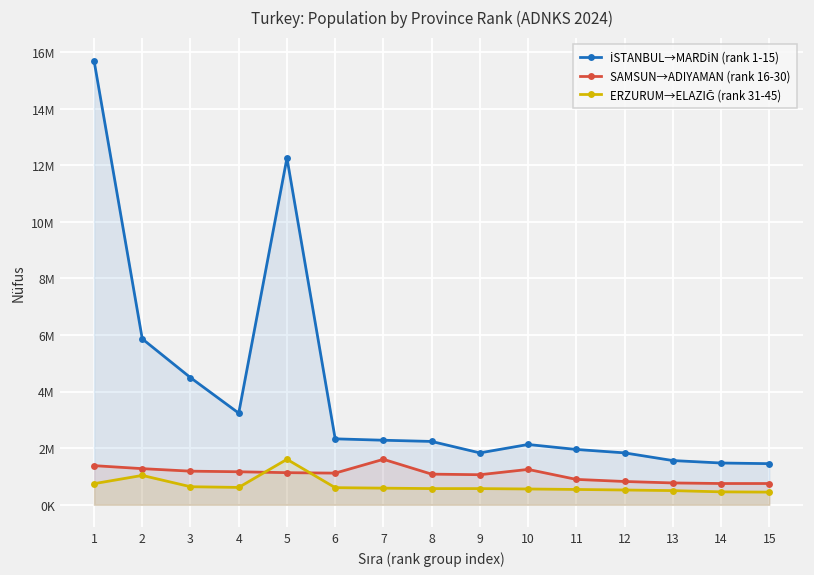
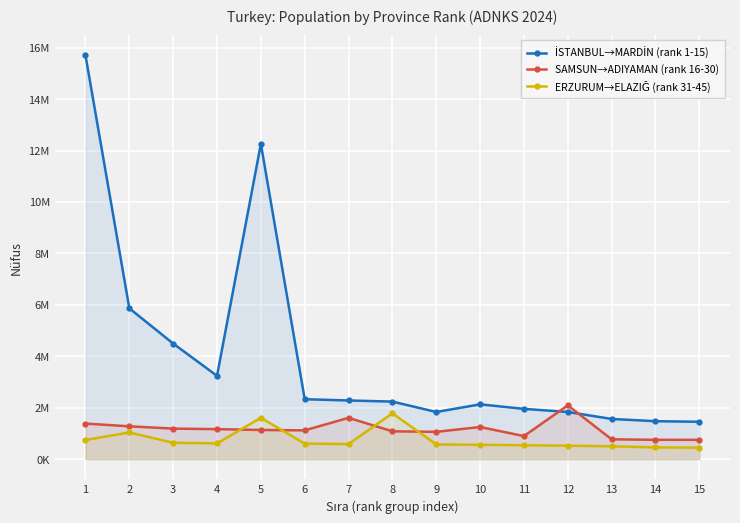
ERZURUM→ELAZIĞ (rank 31-45), 8: 600000 -> 1800000
SAMSUN→ADIYAMAN (rank 16-30), 12: 800000 -> 2100000
